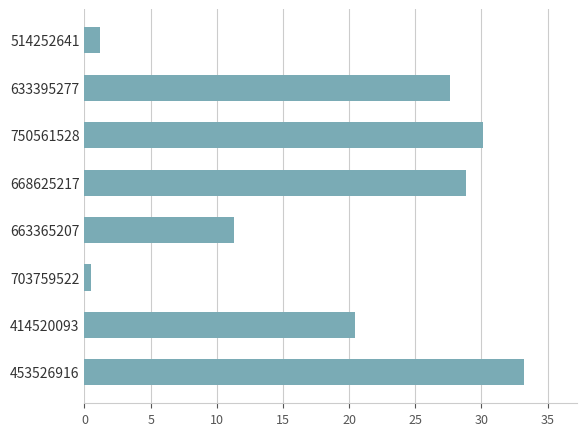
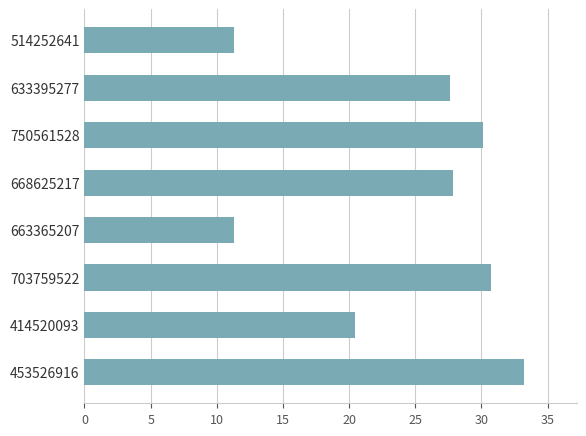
514252641: 1.1 -> 11.3
668625217: 28.9 -> 27.8
703759522: 0.5 -> 30.7
